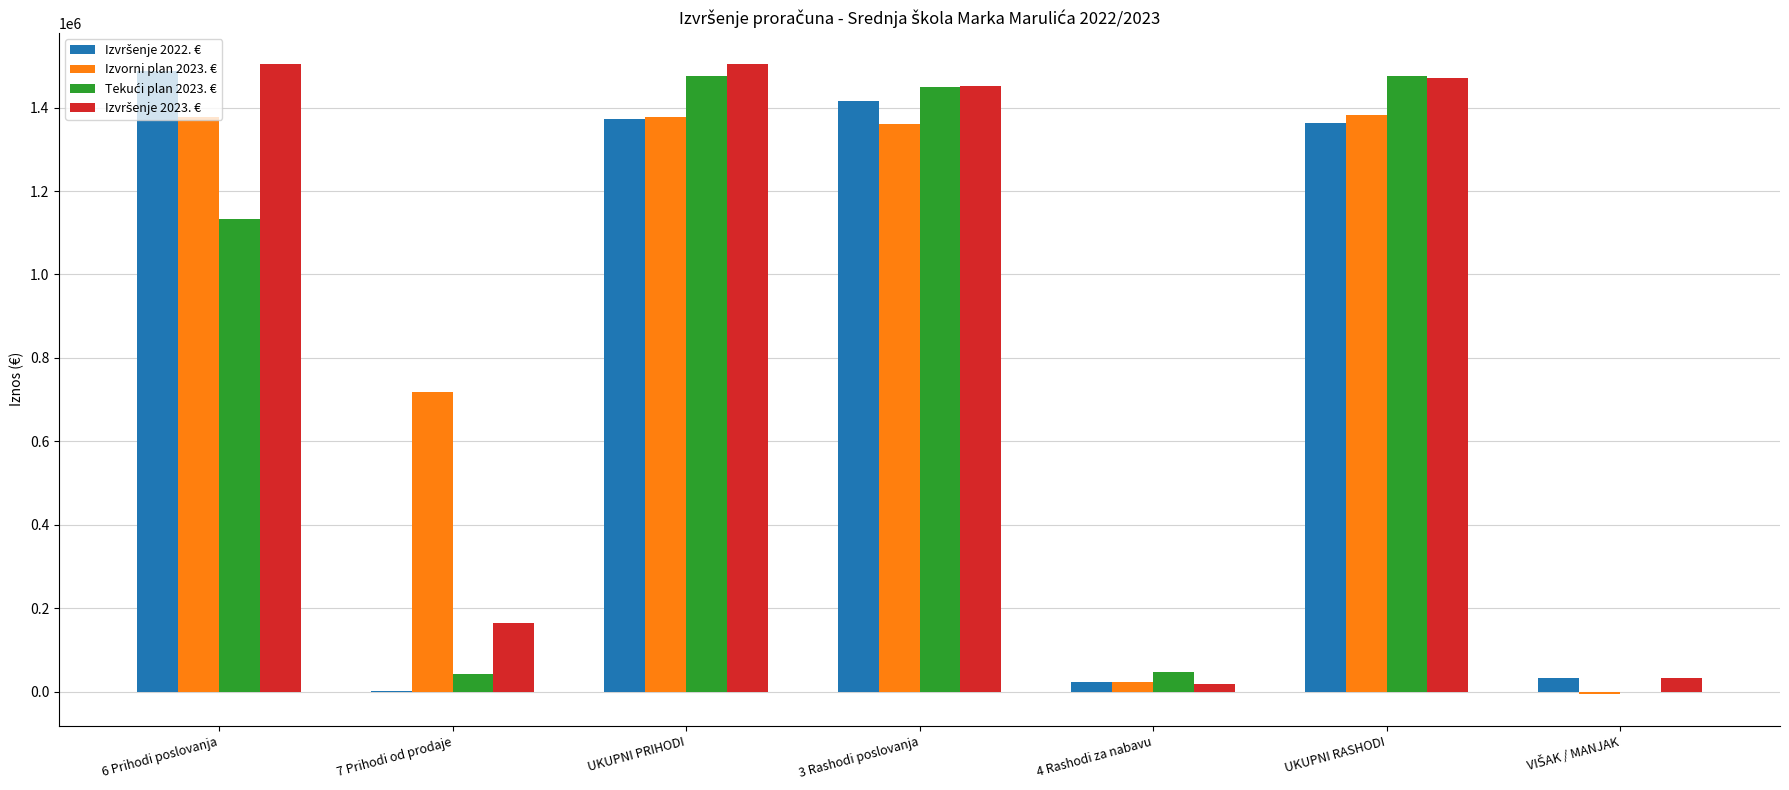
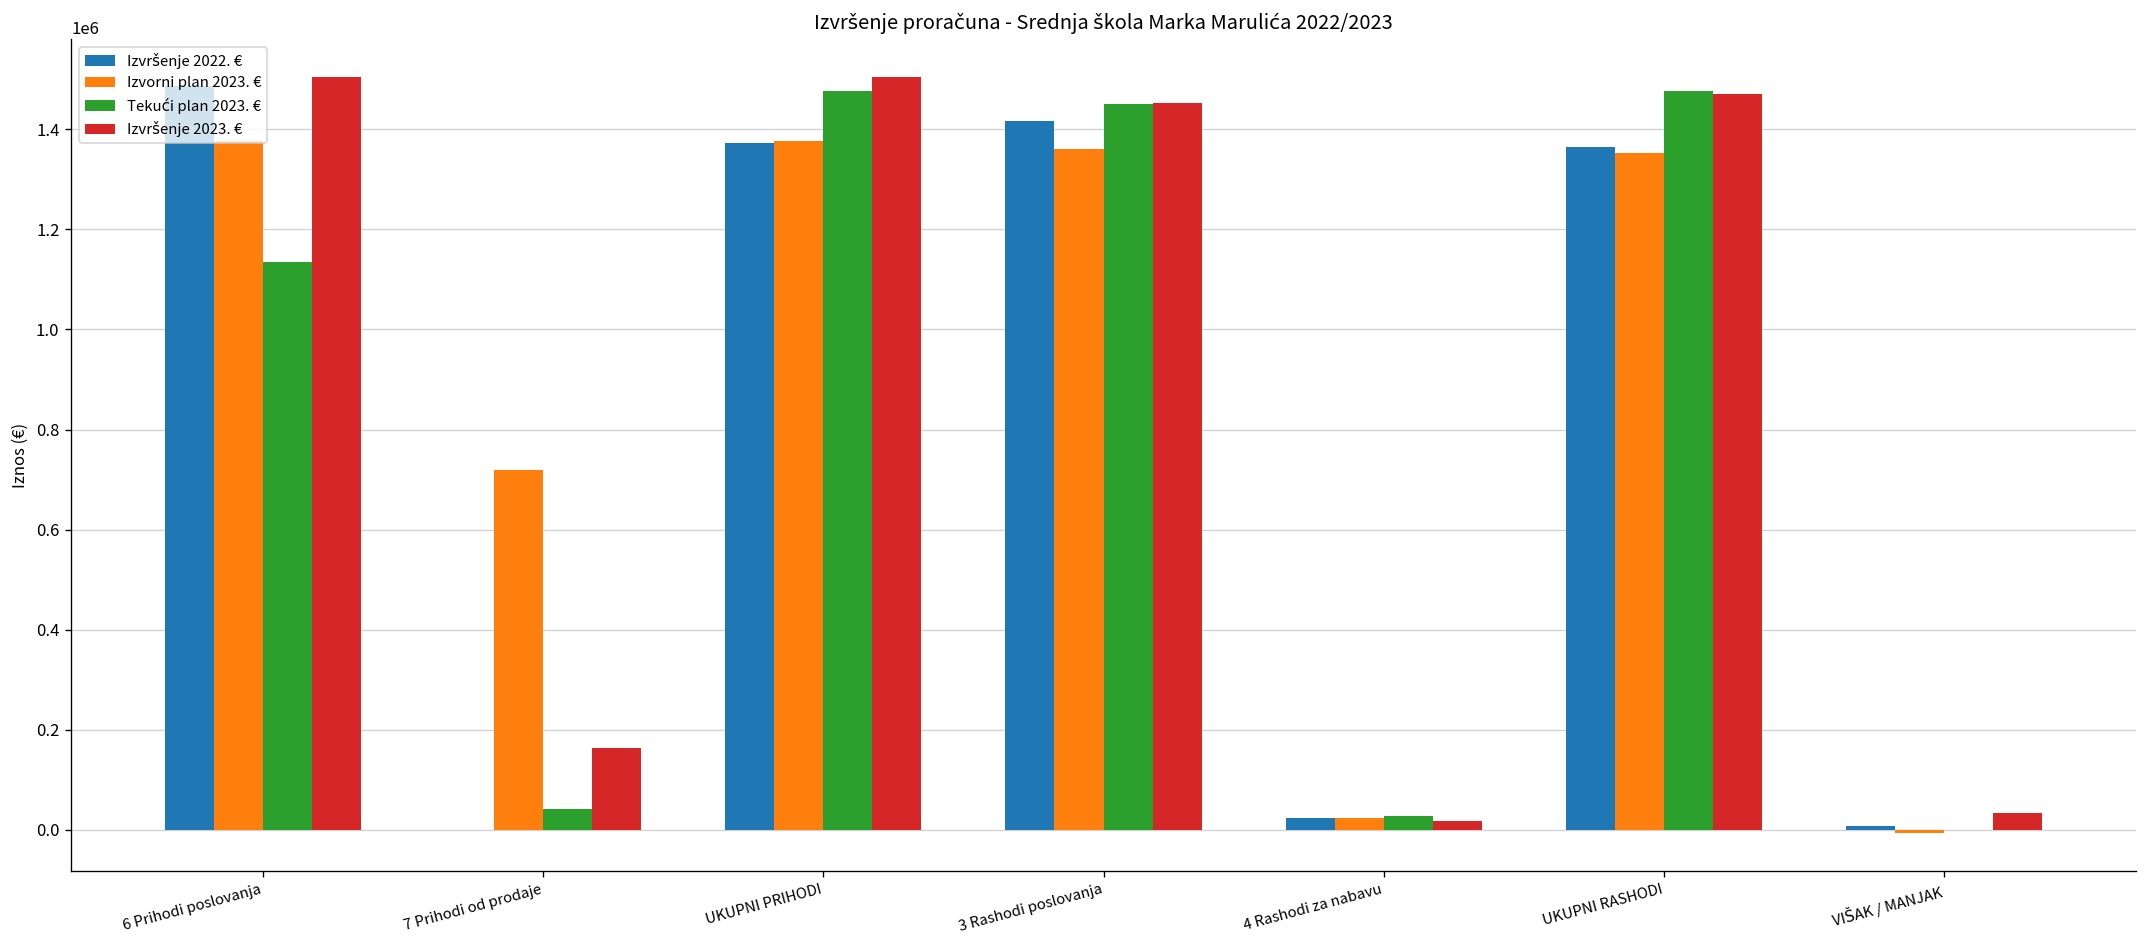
Tekući plan 2023. €, 4 Rashodi za nabavu: 50000 -> 30000
Izvorni plan 2023. €, UKUPNI RASHODI: 1380000 -> 1350000
Izvršenje 2022. €, VIŠAK / MANJAK: 30000 -> 10000
